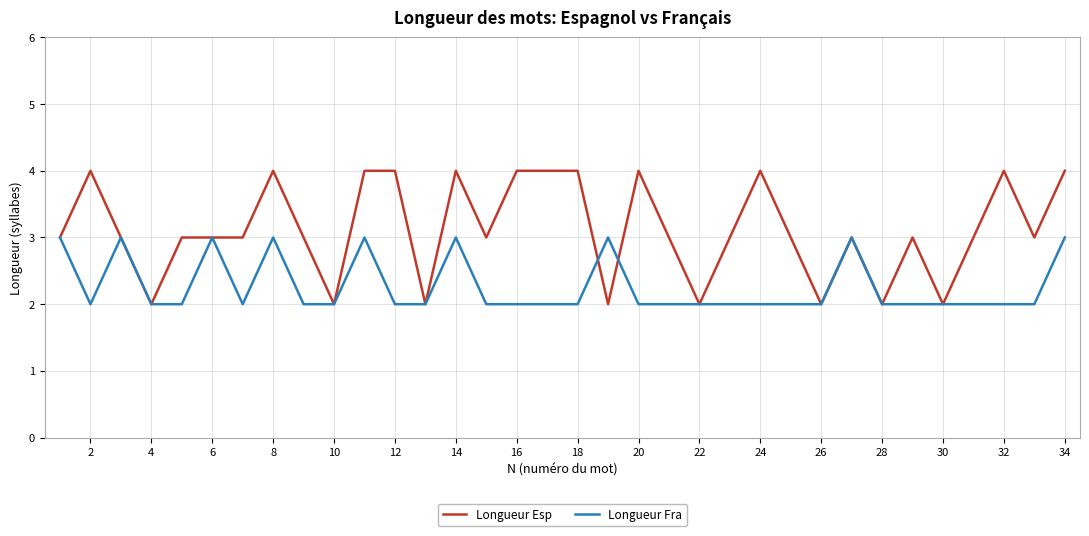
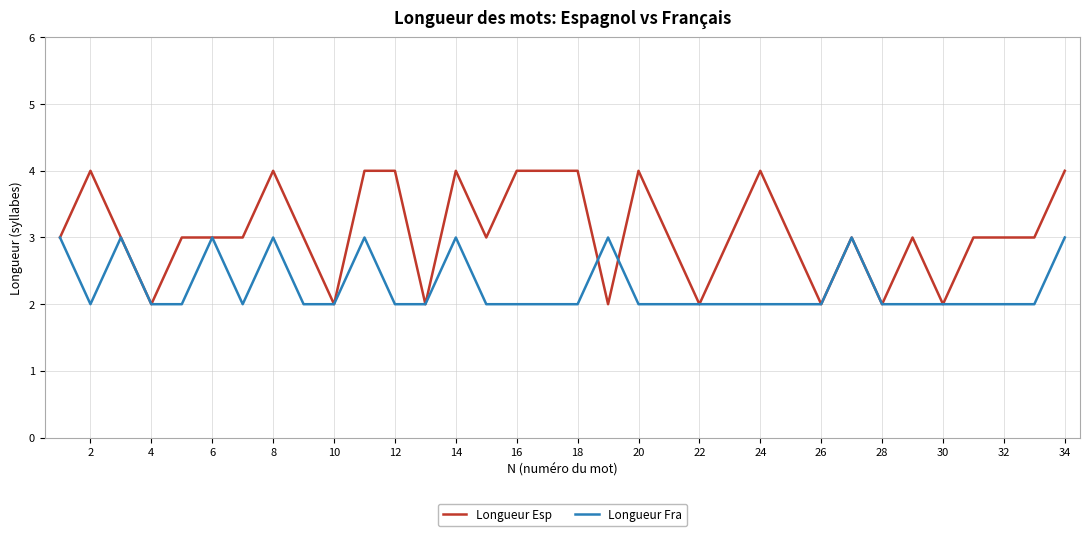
Longueur Esp, 32: 4 -> 3
